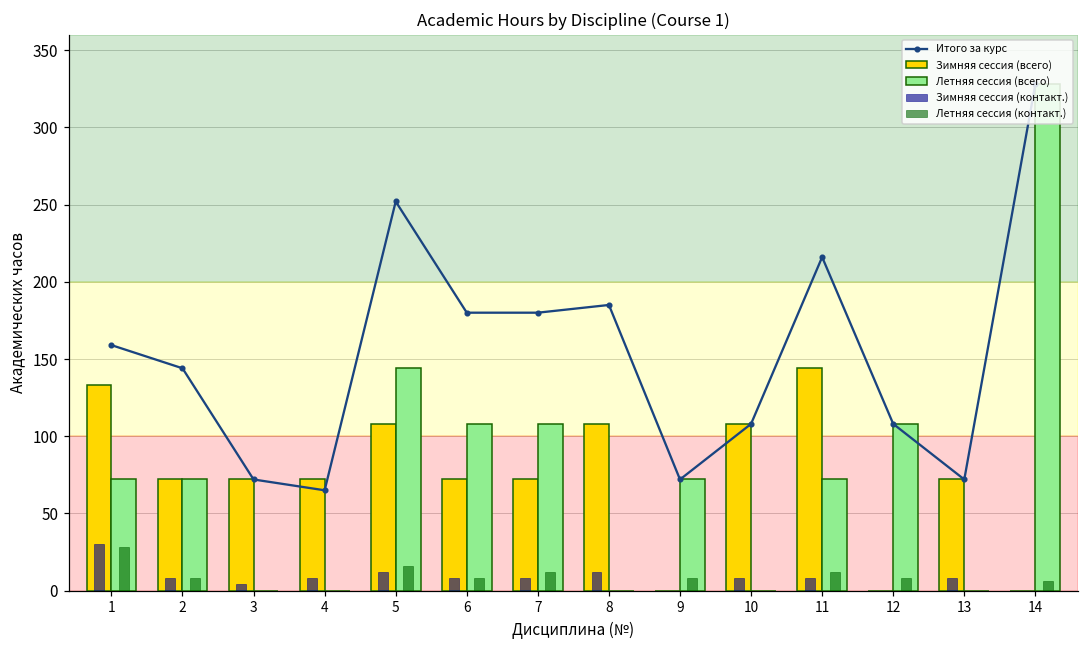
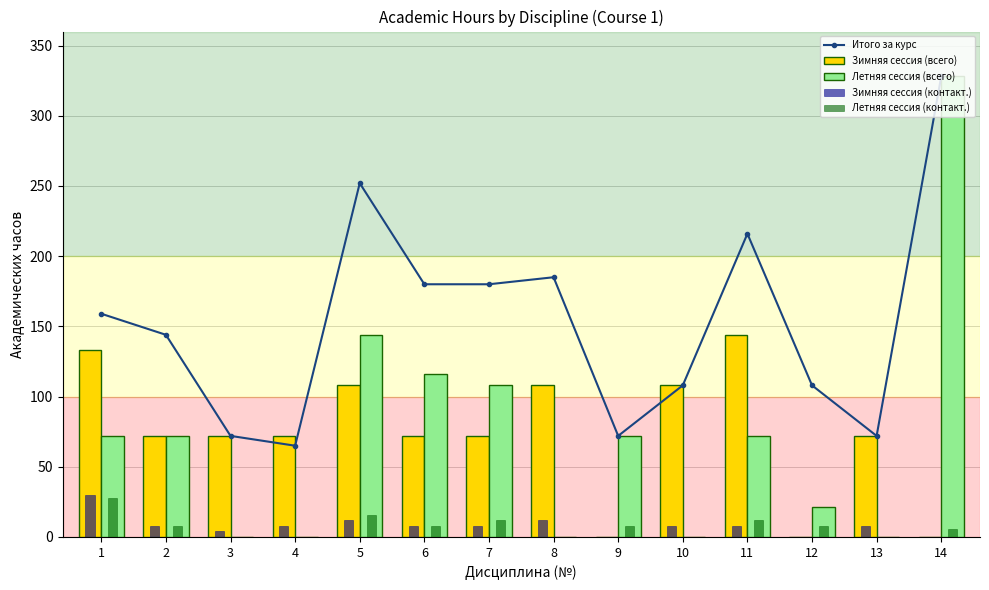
Летняя сессия (всего), 6: 108 -> 116
Летняя сессия (всего), 12: 108 -> 21
